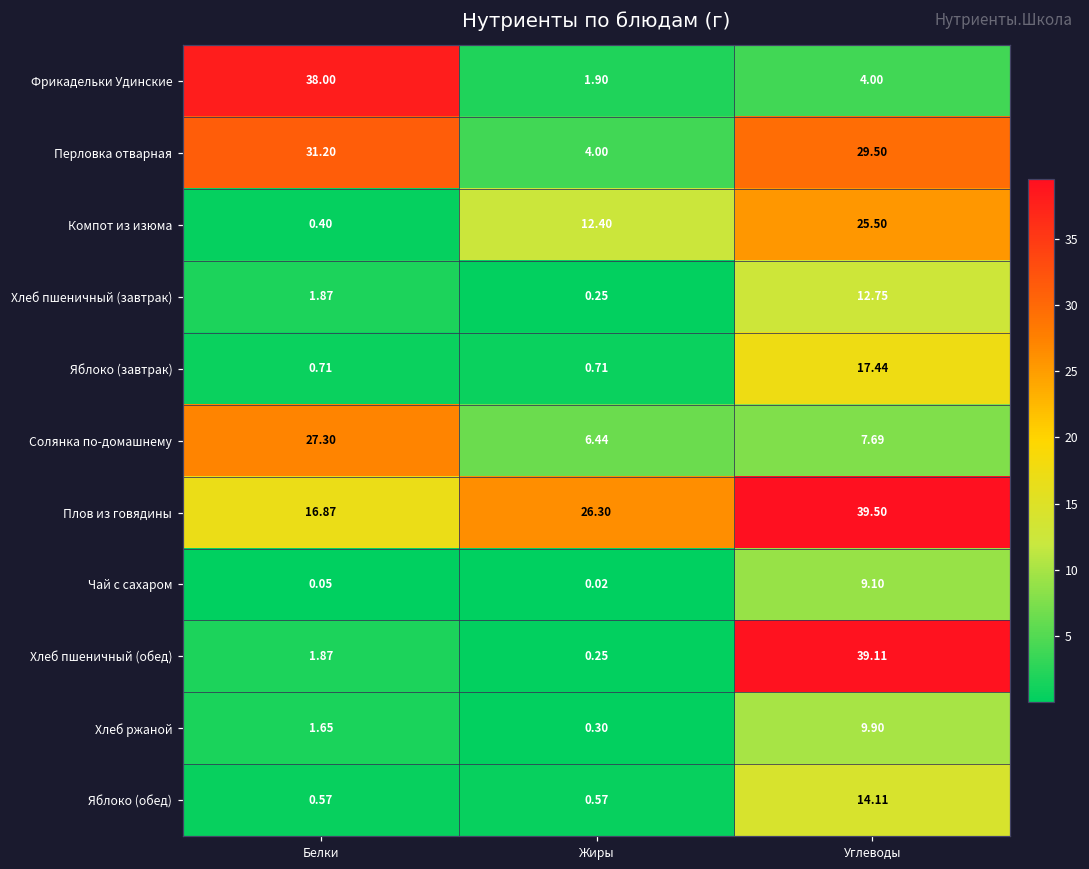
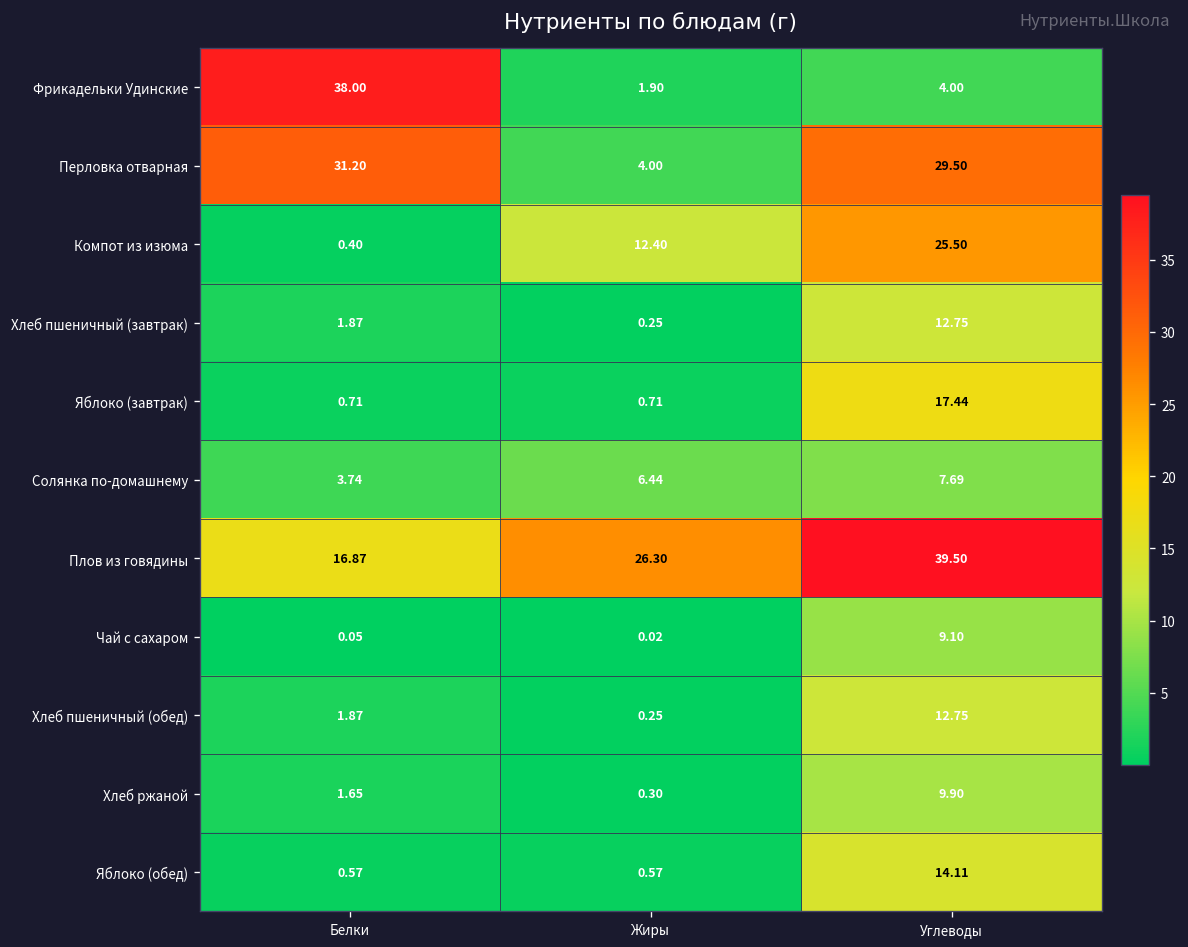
Солянка по-домашнему, Белки: 27.30 -> 3.74
Хлеб пшеничный (обед), Углеводы: 39.11 -> 12.75
